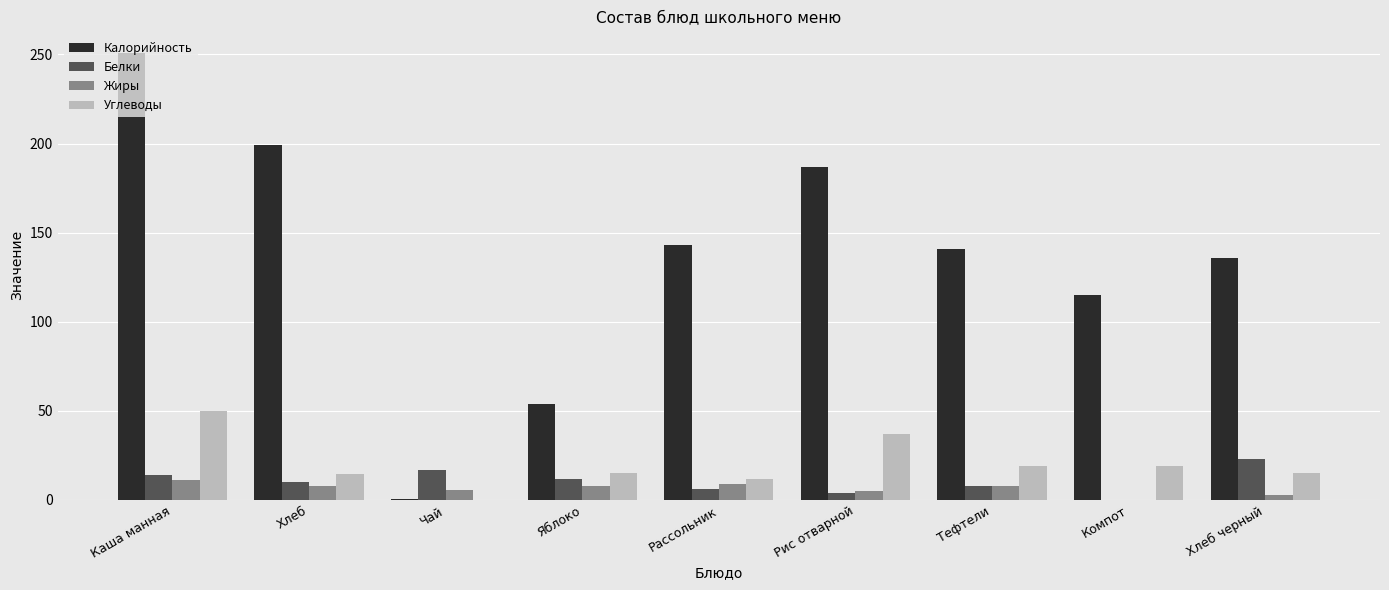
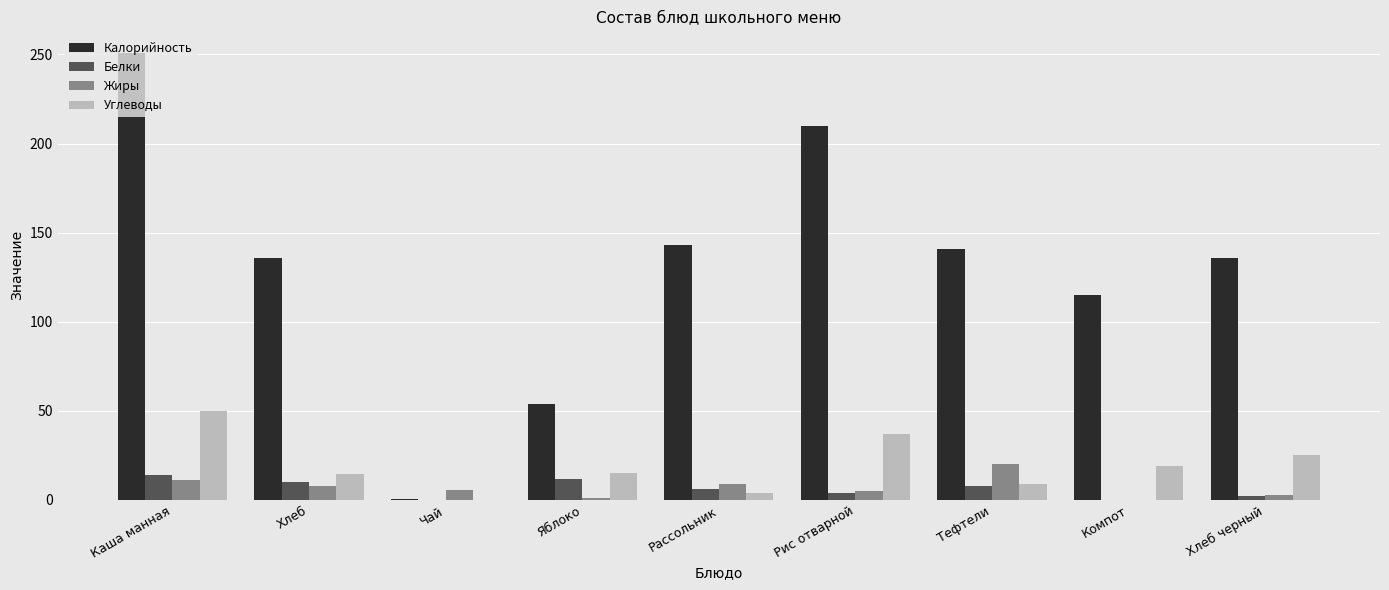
Калорийность, Хлеб: 199 -> 136
Белки, Чай: 17 -> 0
Жиры, Яблоко: 8 -> 1
Углеводы, Рассольник: 12 -> 4
Калорийность, Рис отварной: 187 -> 210
Жиры, Тефтели: 8 -> 20
Углеводы, Тефтели: 19 -> 9
Белки, Хлеб черный: 23 -> 2
Углеводы, Хлеб черный: 15 -> 25
